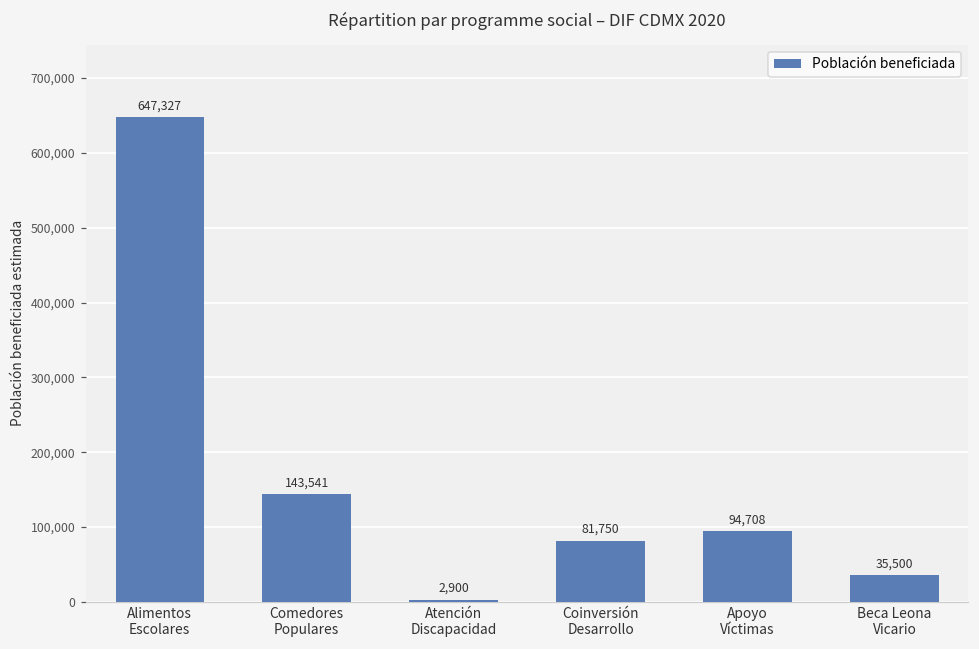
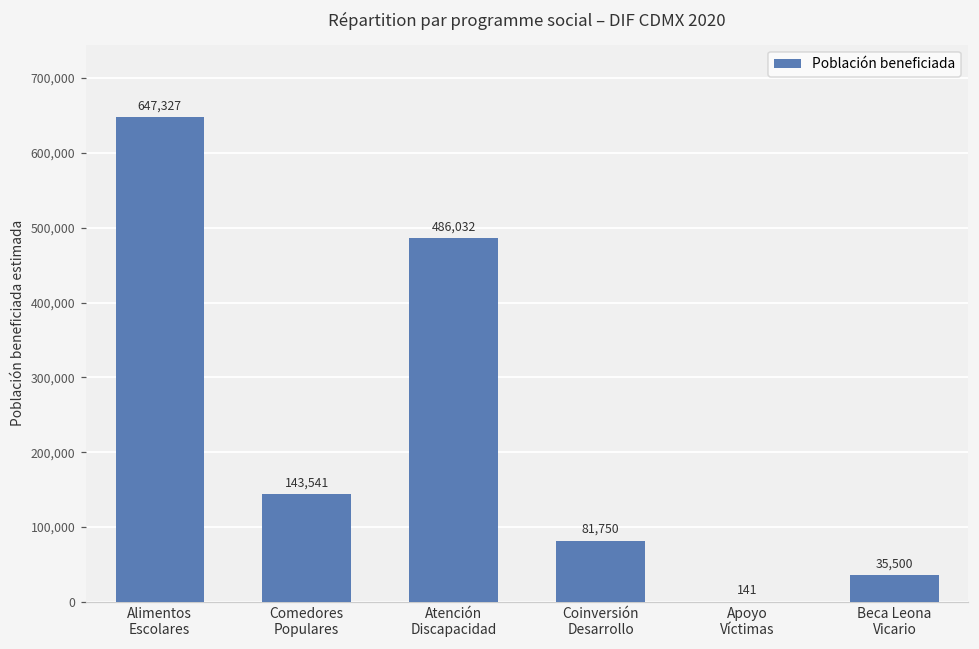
Atención Discapacidad: 2,900 -> 486,032
Apoyo Víctimas: 94,708 -> 141
